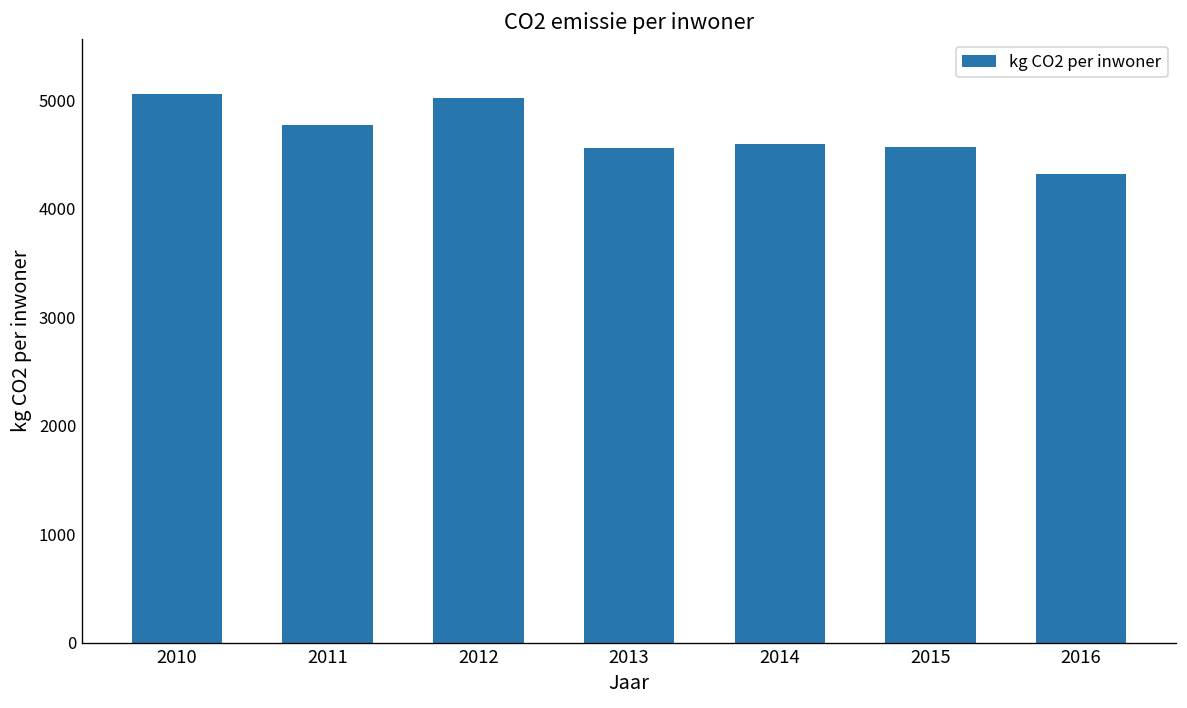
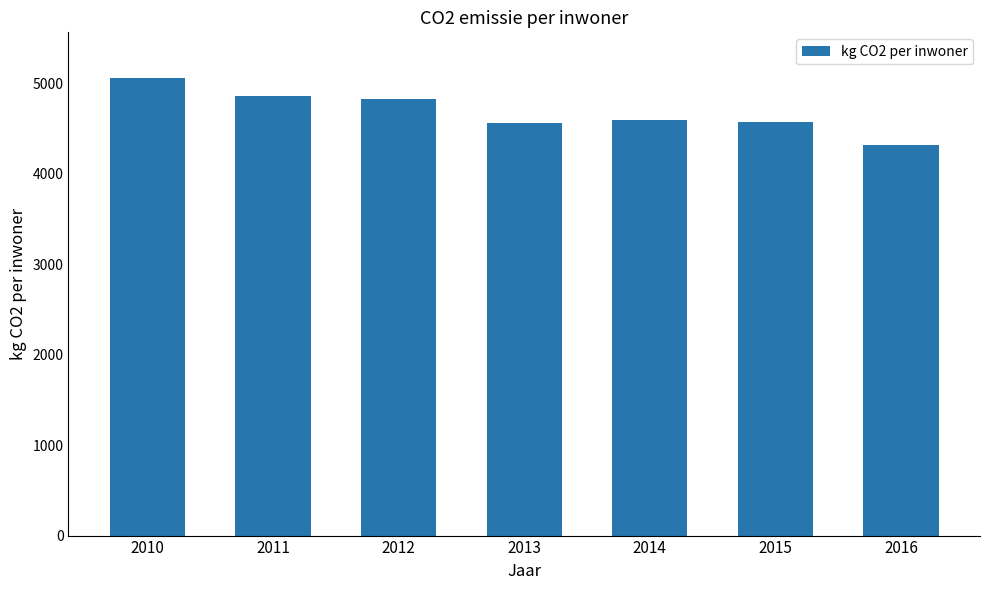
2011: 4800 -> 4900
2012: 5000 -> 4800
